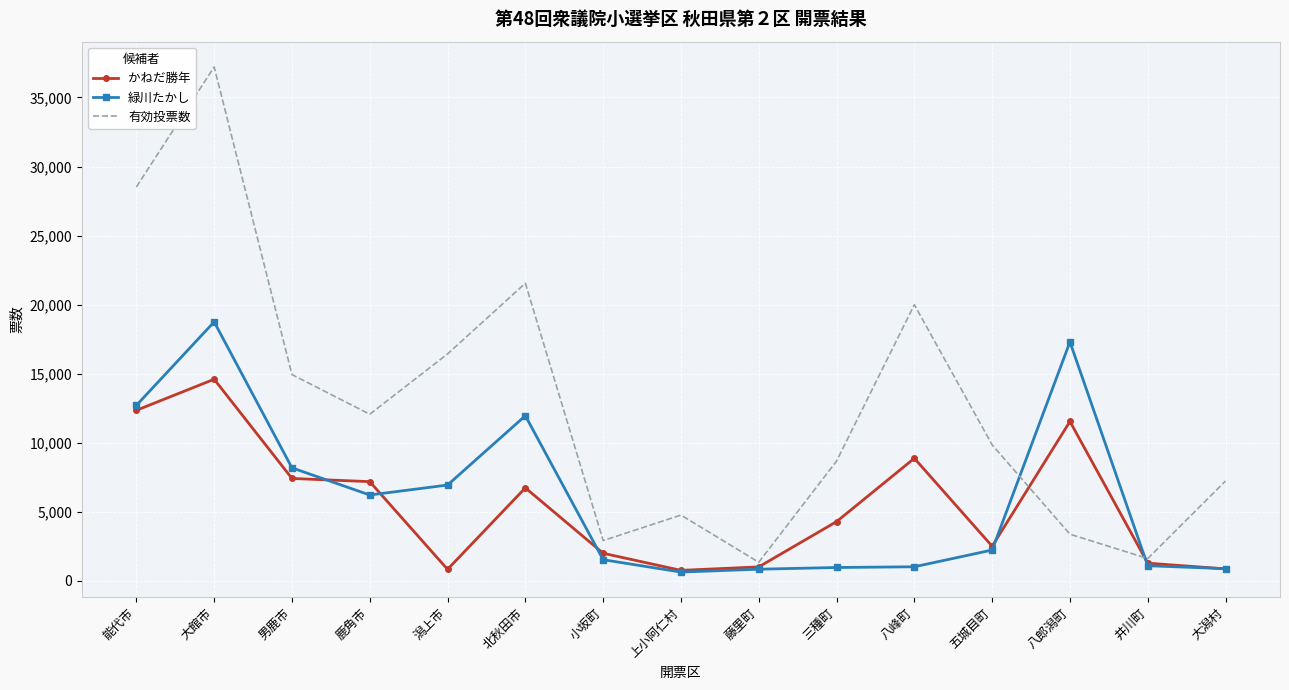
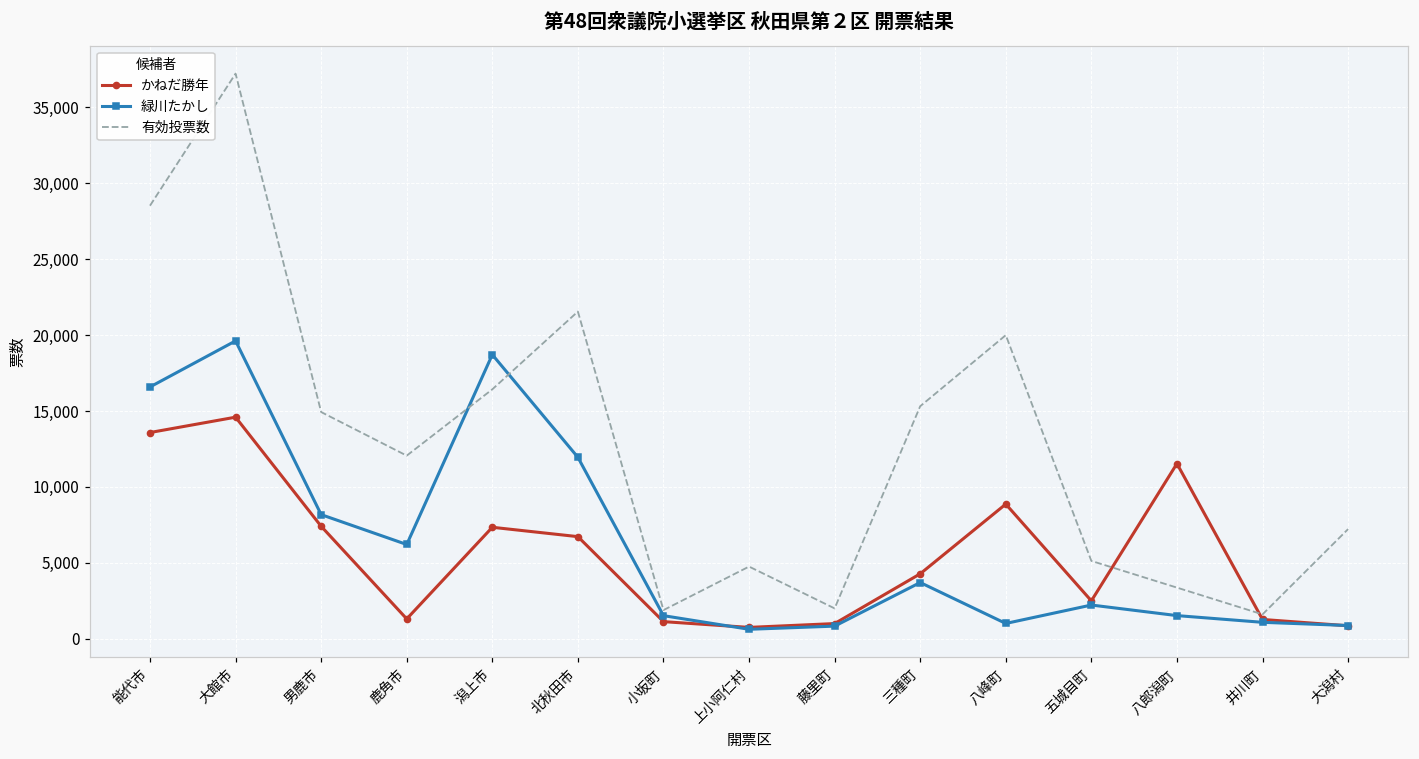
かねだ勝年, 能代市: 12,300 -> 13,600
緑川たかし, 能代市: 12,700 -> 16,600
緑川たかし, 大館市: 18,700 -> 19,600
かねだ勝年, 鹿角市: 7,200 -> 1,300
かねだ勝年, 潟上市: 800 -> 7,300
緑川たかし, 潟上市: 6,900 -> 18,700
かねだ勝年, 小坂町: 2,000 -> 1,100
有効投票数, 小坂町: 2,900 -> 1,900
有効投票数, 藤里町: 1,300 -> 2,000
緑川たかし, 三種町: 1,000 -> 3,700
有効投票数, 三種町: 8,700 -> 15,300
有効投票数, 五城目町: 9,800 -> 5,100
緑川たかし, 八郎潟町: 17,300 -> 1,500
